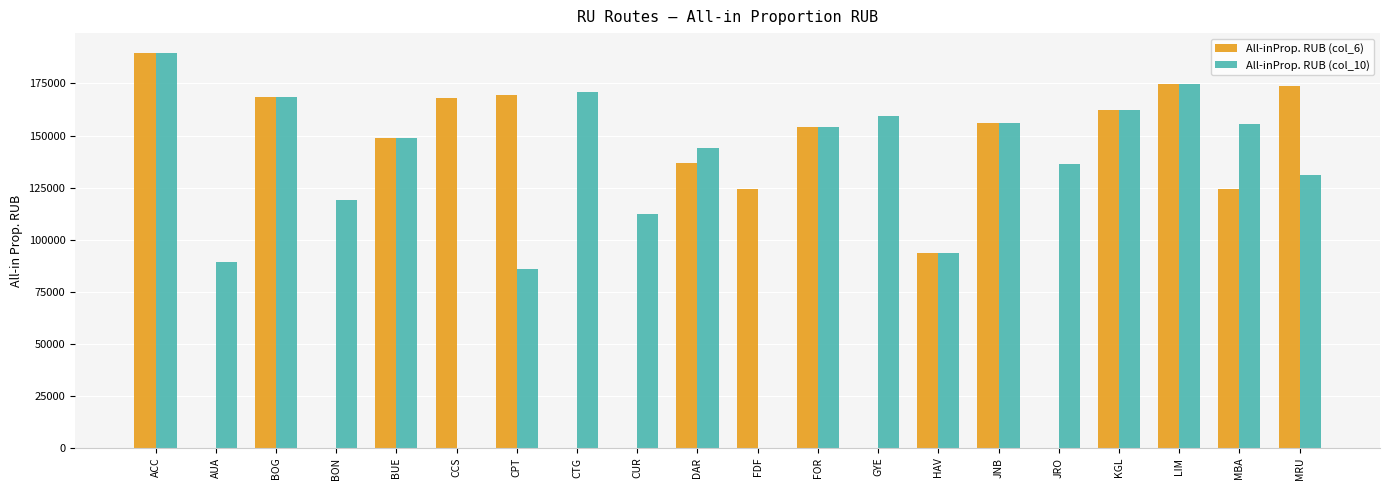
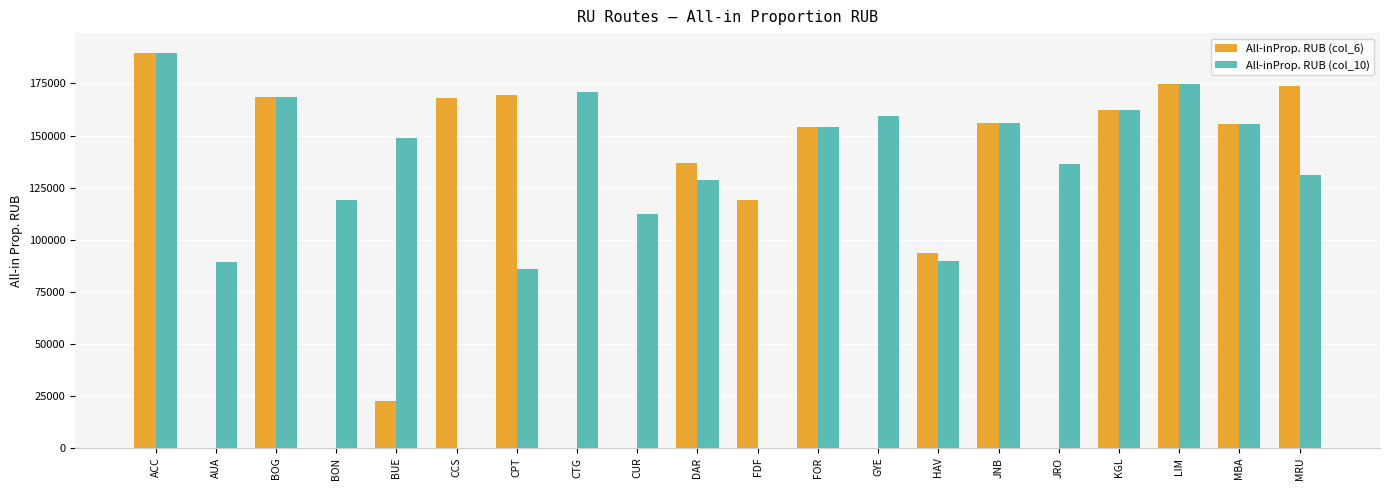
All-inProp. RUB (col_6), BUE: 149000 -> 22000
All-inProp. RUB (col_10), DAR: 144000 -> 129000
All-inProp. RUB (col_6), FDF: 124000 -> 119000
All-inProp. RUB (col_10), HAV: 94000 -> 90000
All-inProp. RUB (col_6), MBA: 125000 -> 155000
